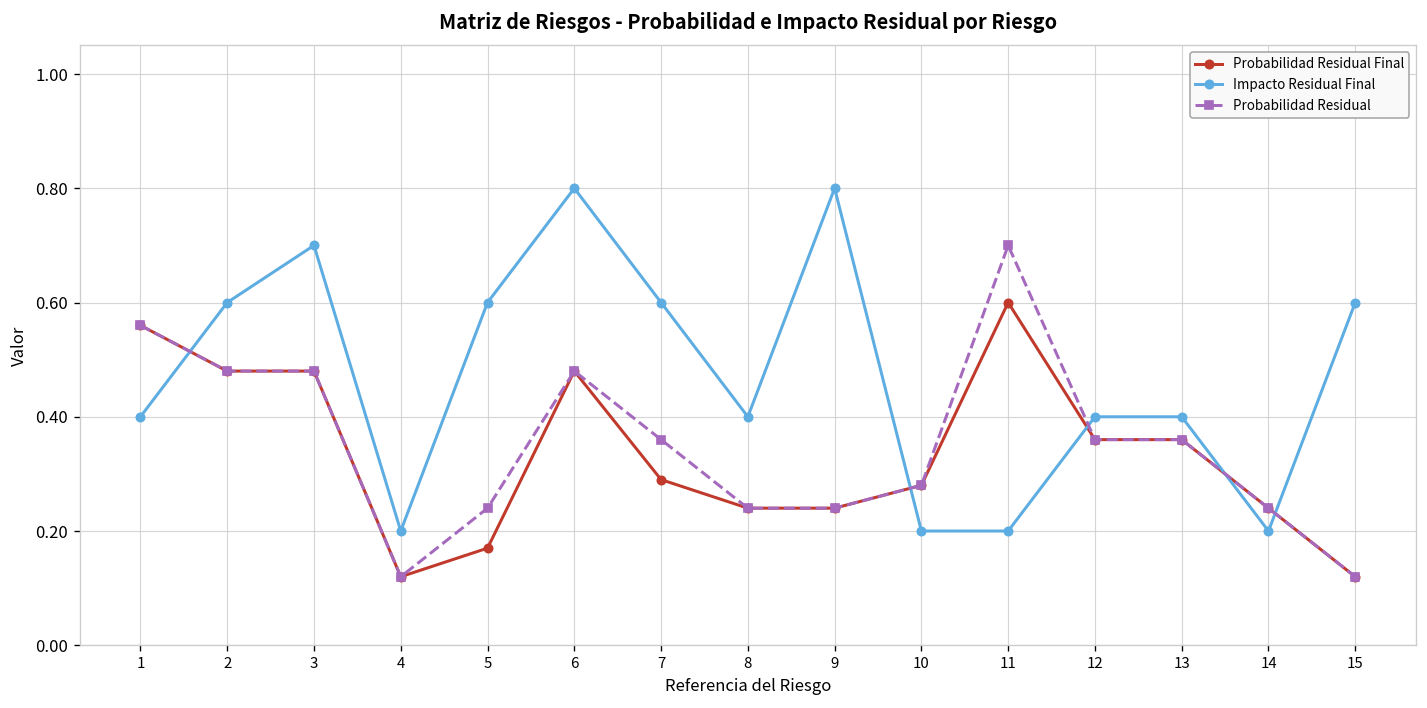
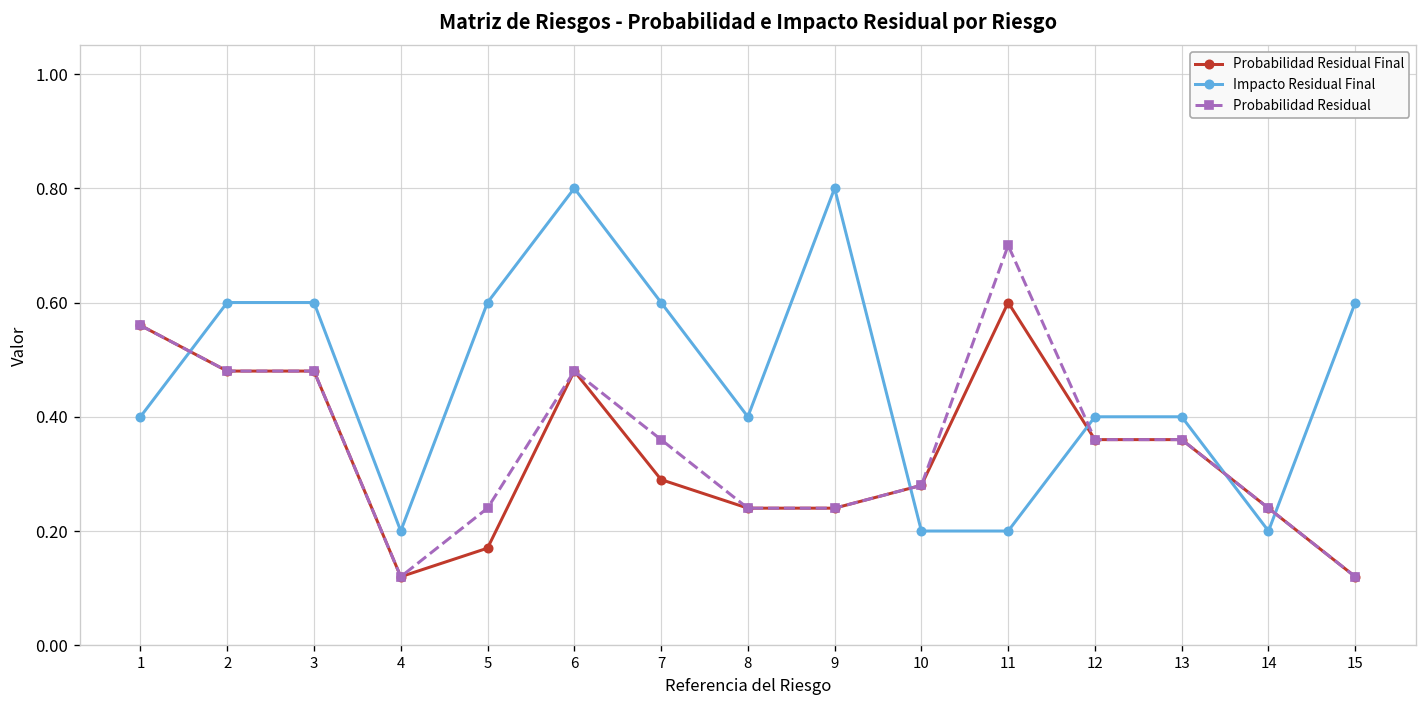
Impacto Residual Final, 3: 0.7 -> 0.6
